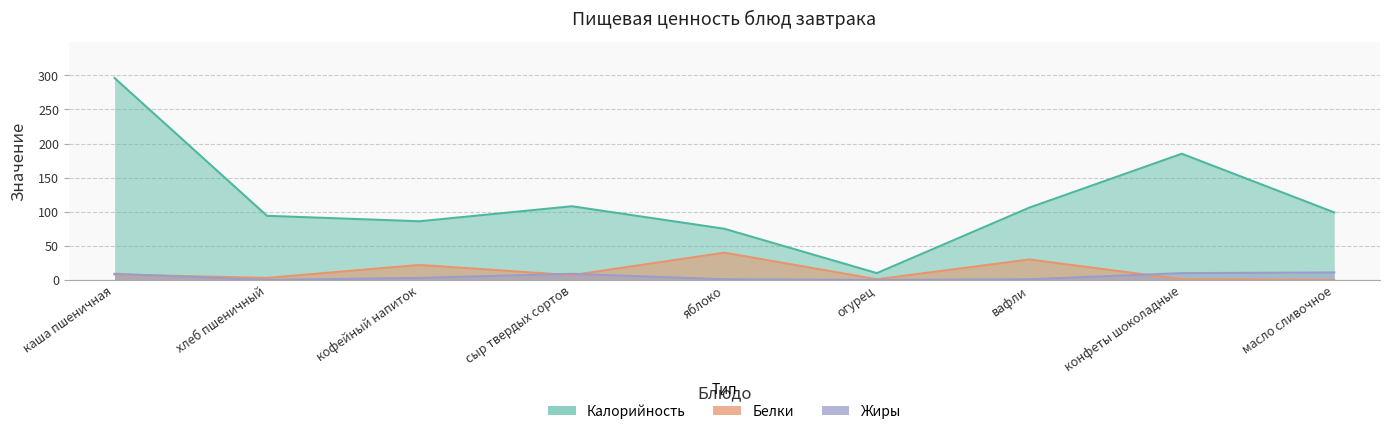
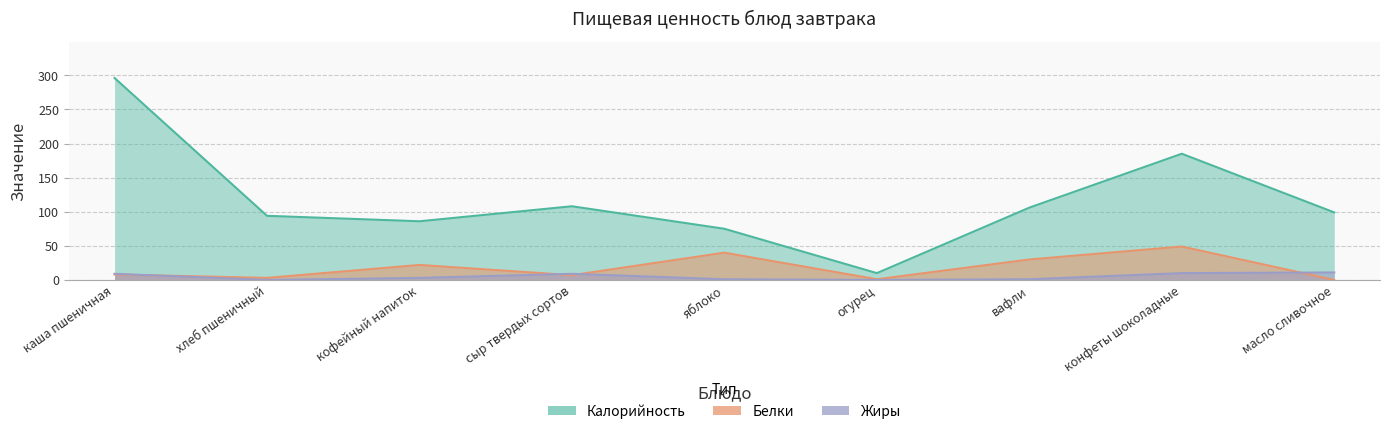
Белки, конфеты шоколадные: 0 -> 50
